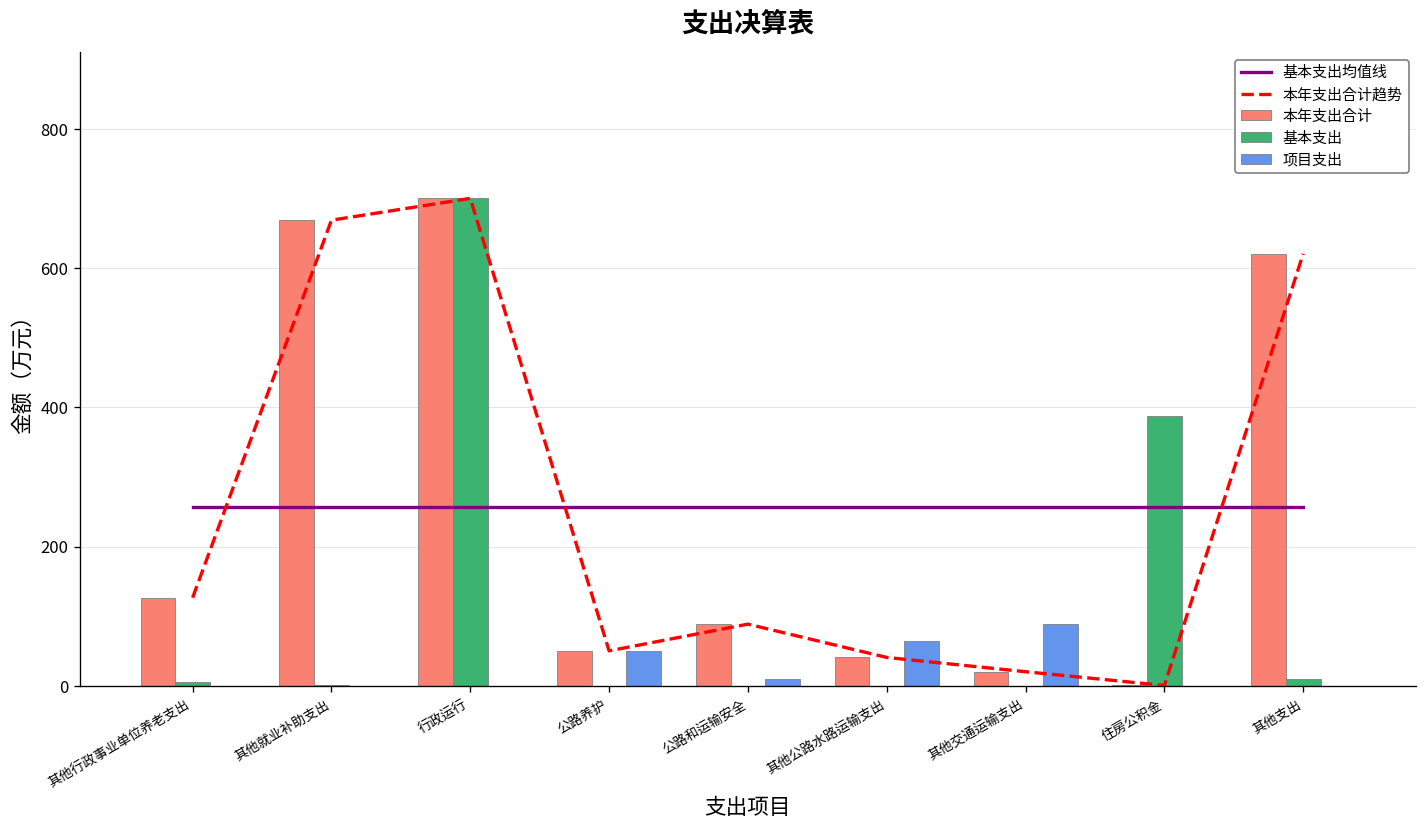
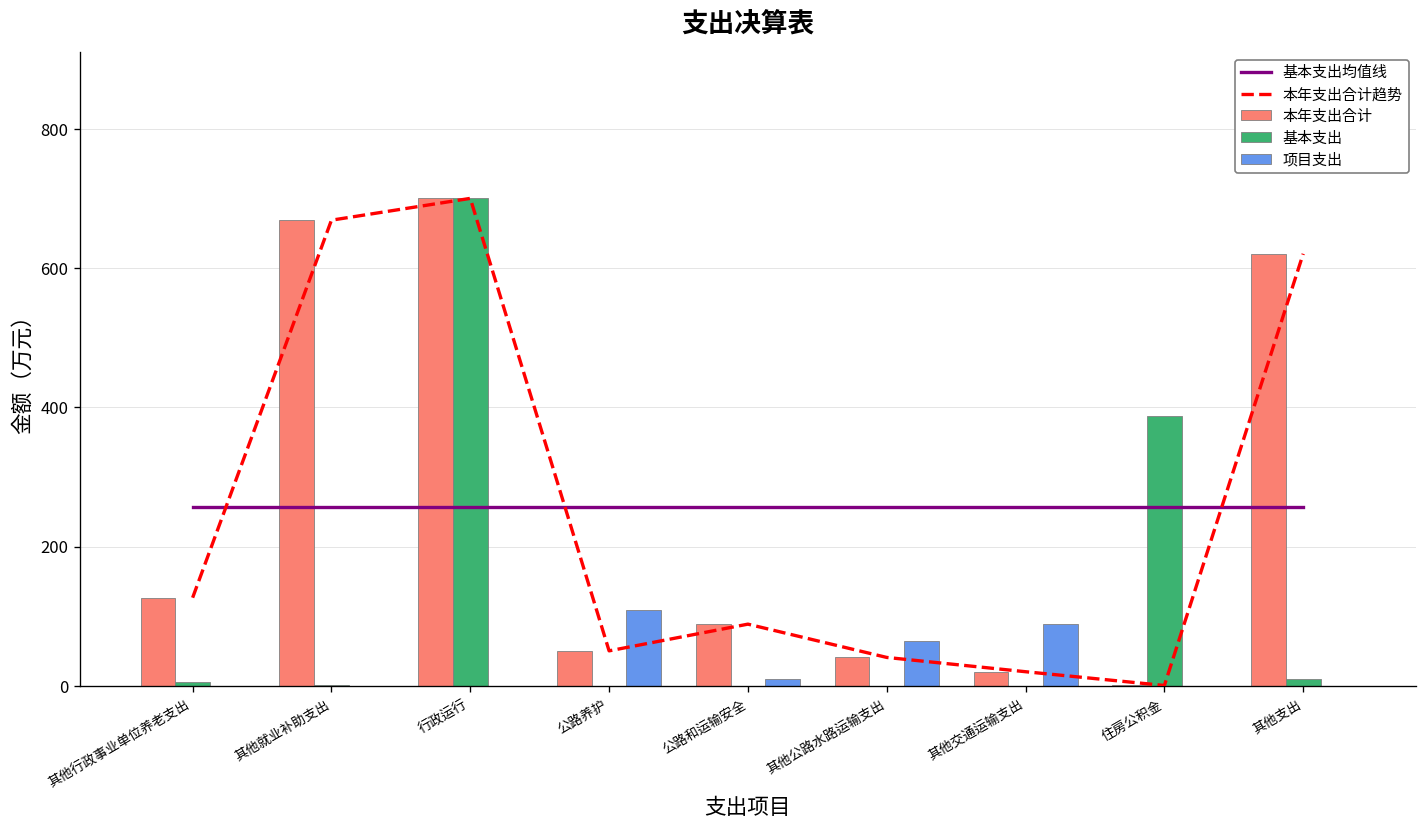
项目支出, 公路养护: 50 -> 110
